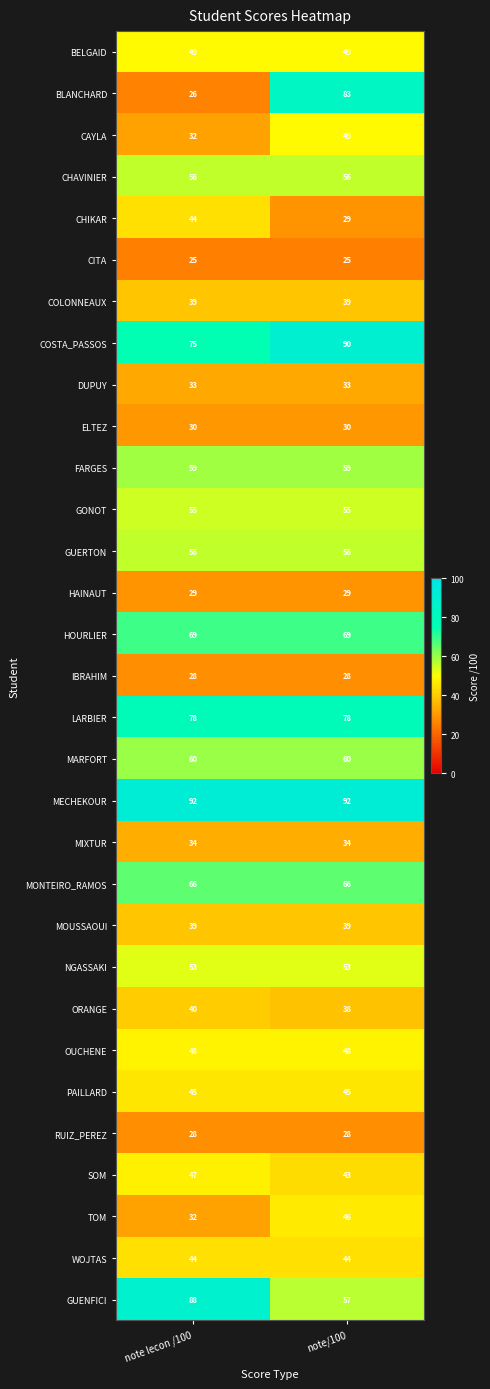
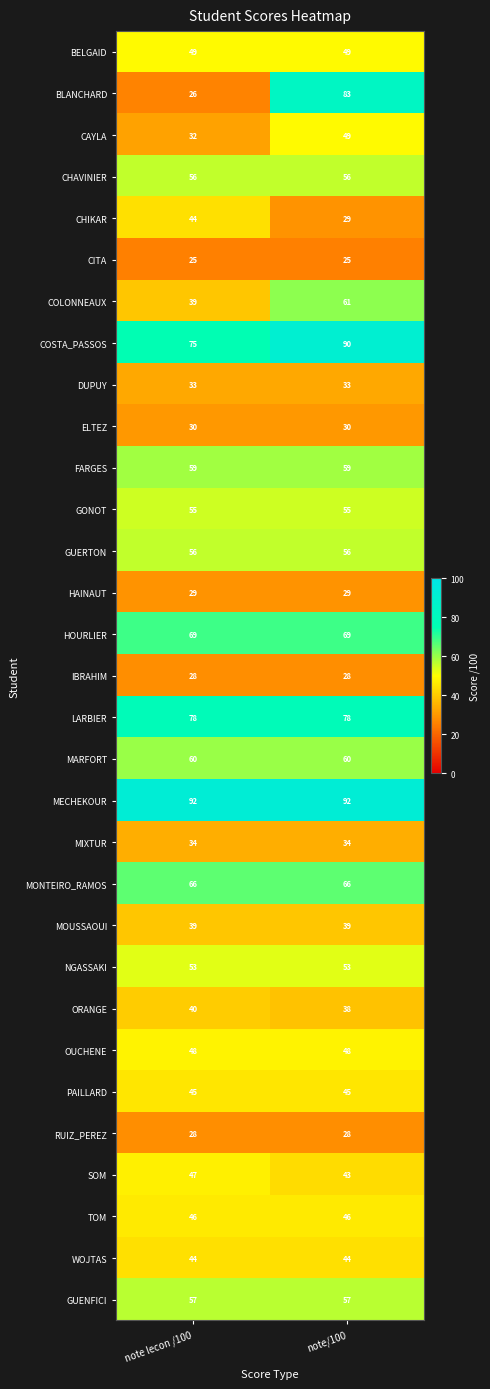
COLONNEAUX, note/100: 39 -> 61
TOM, note lecon /100: 32 -> 46
GUENFICI, note lecon /100: 88 -> 57
